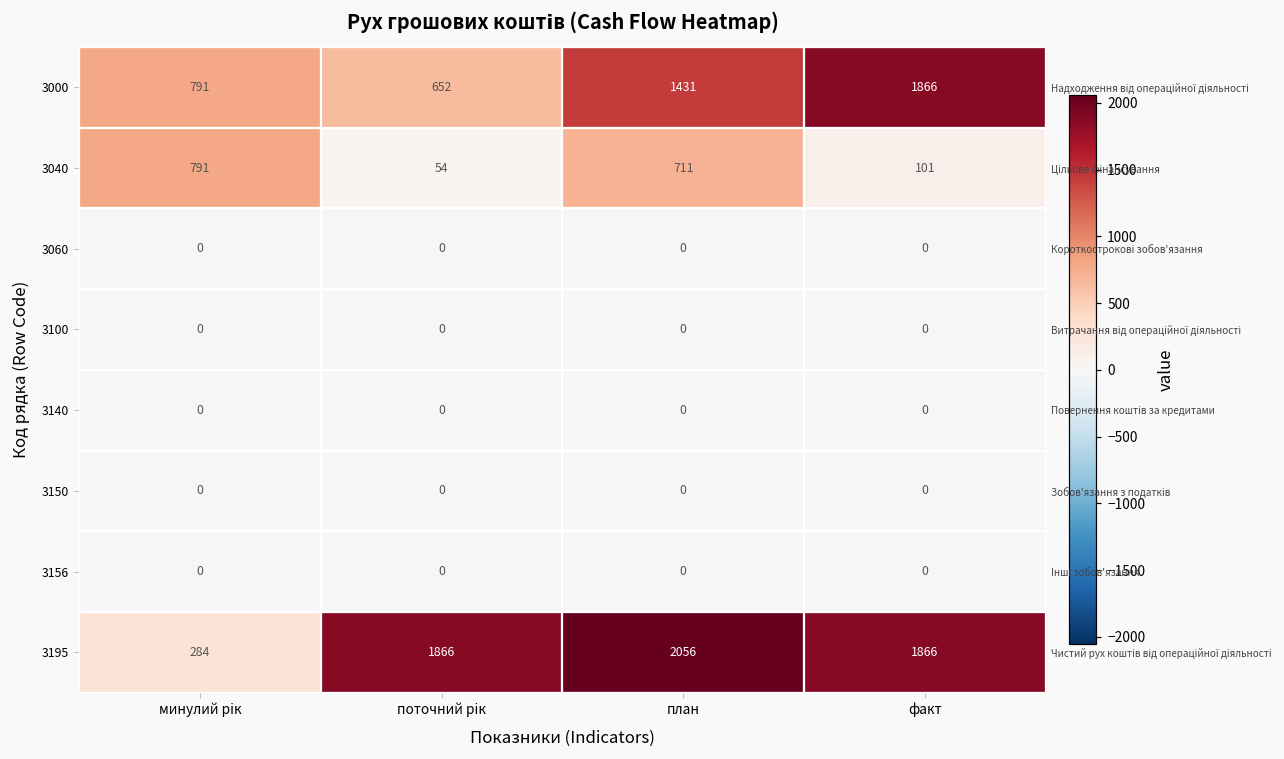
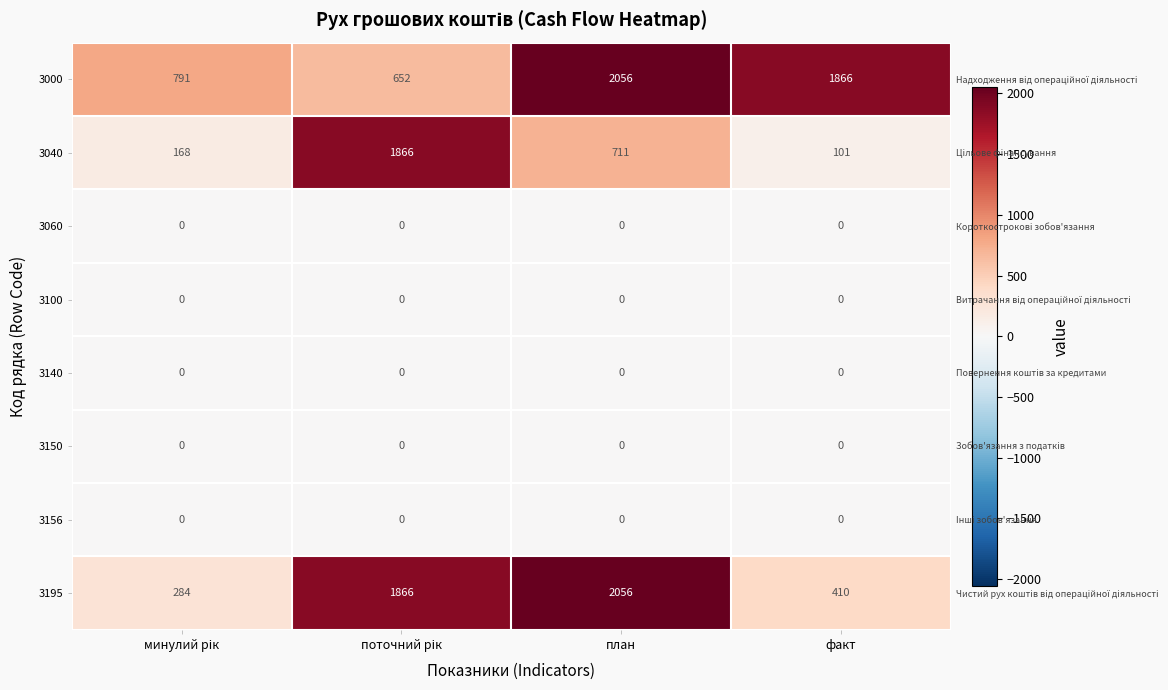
3000, план: 1431 -> 2056
3040, минулий рік: 791 -> 168
3040, поточний рік: 54 -> 1866
3195, факт: 1866 -> 410
